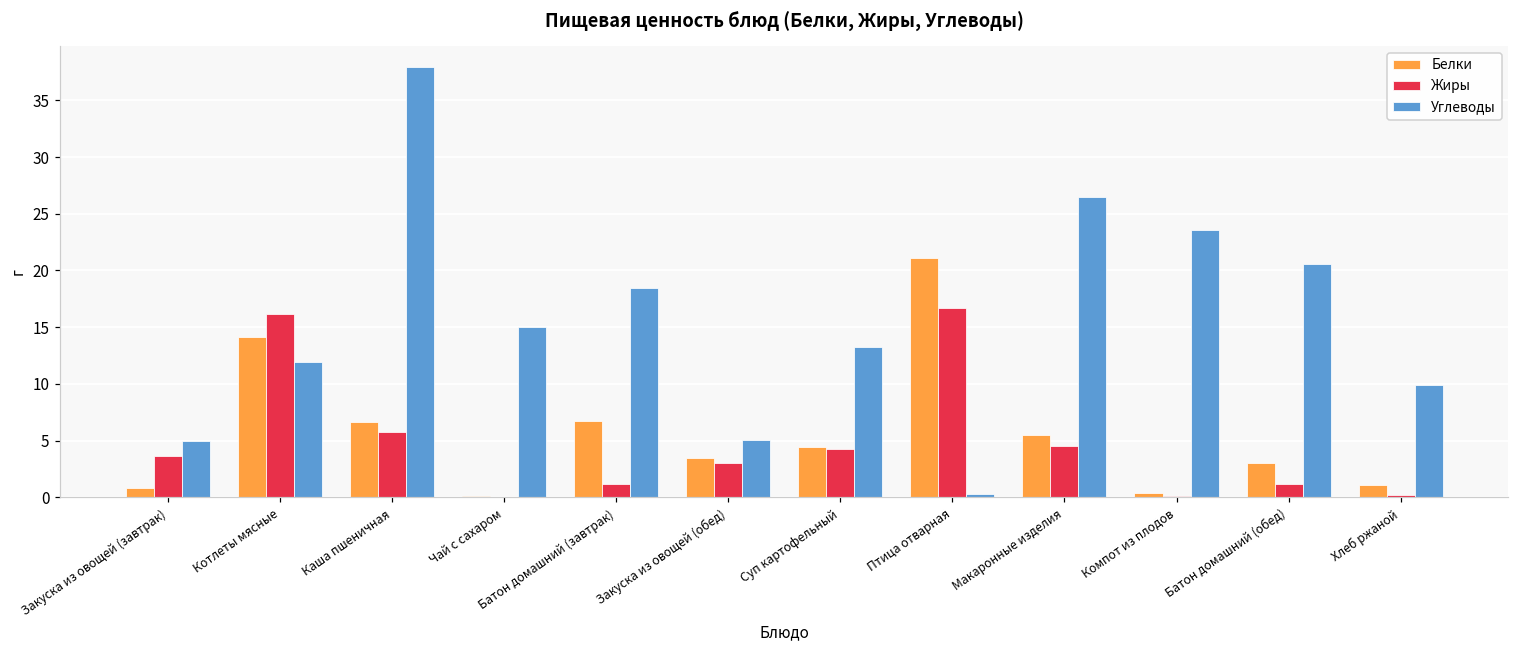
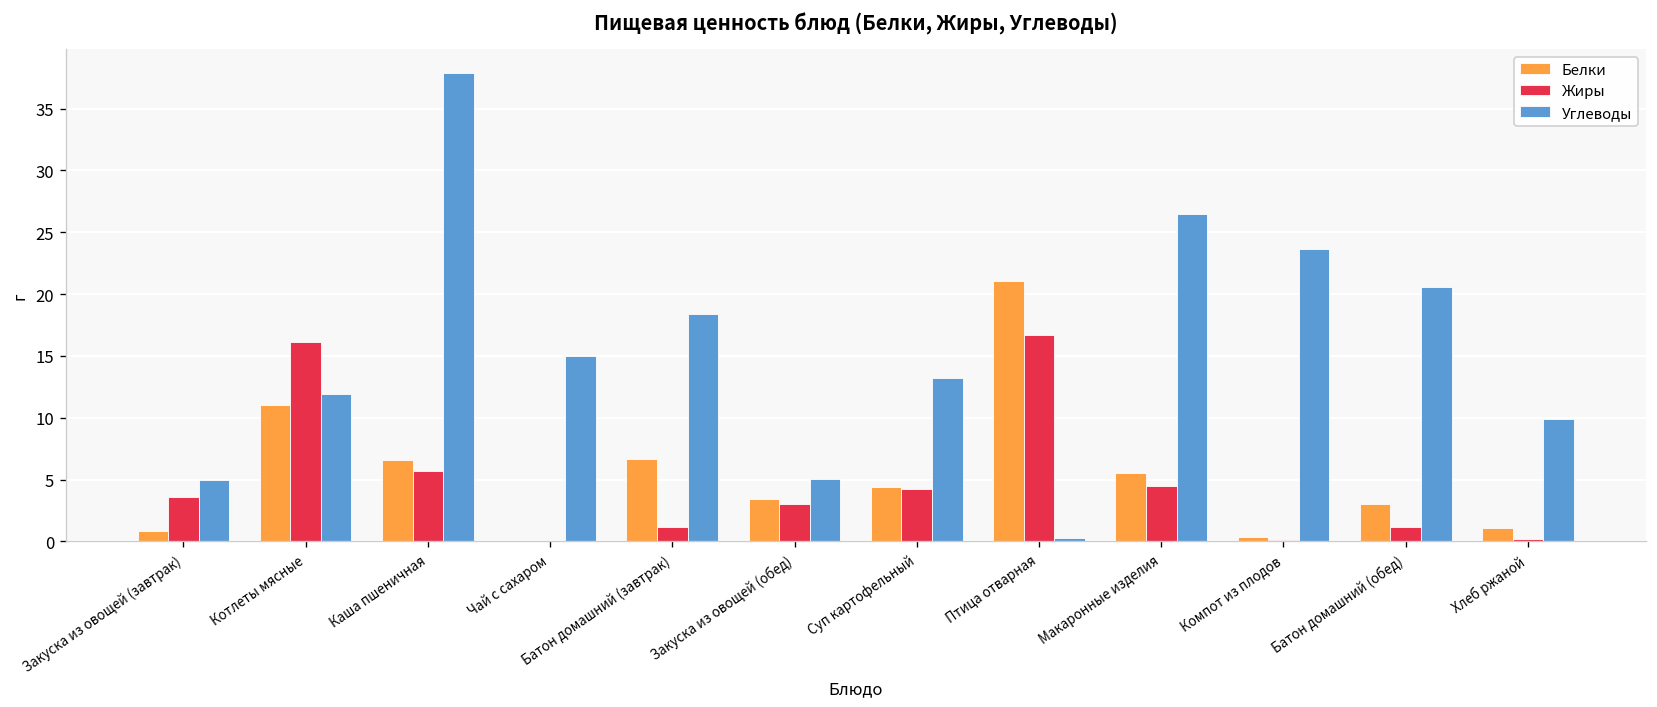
Белки, Котлеты мясные: 14.1 -> 11.1
